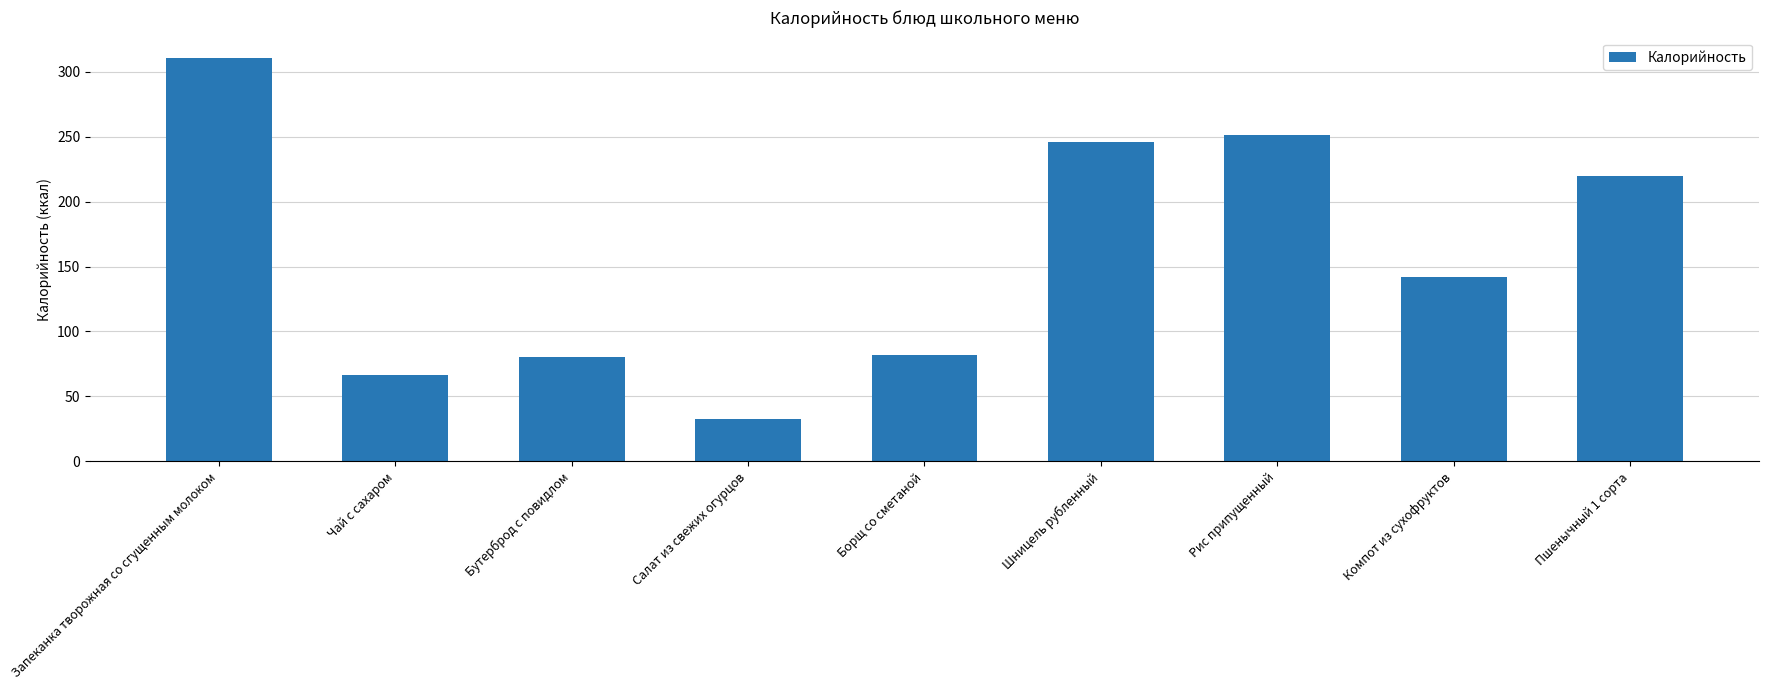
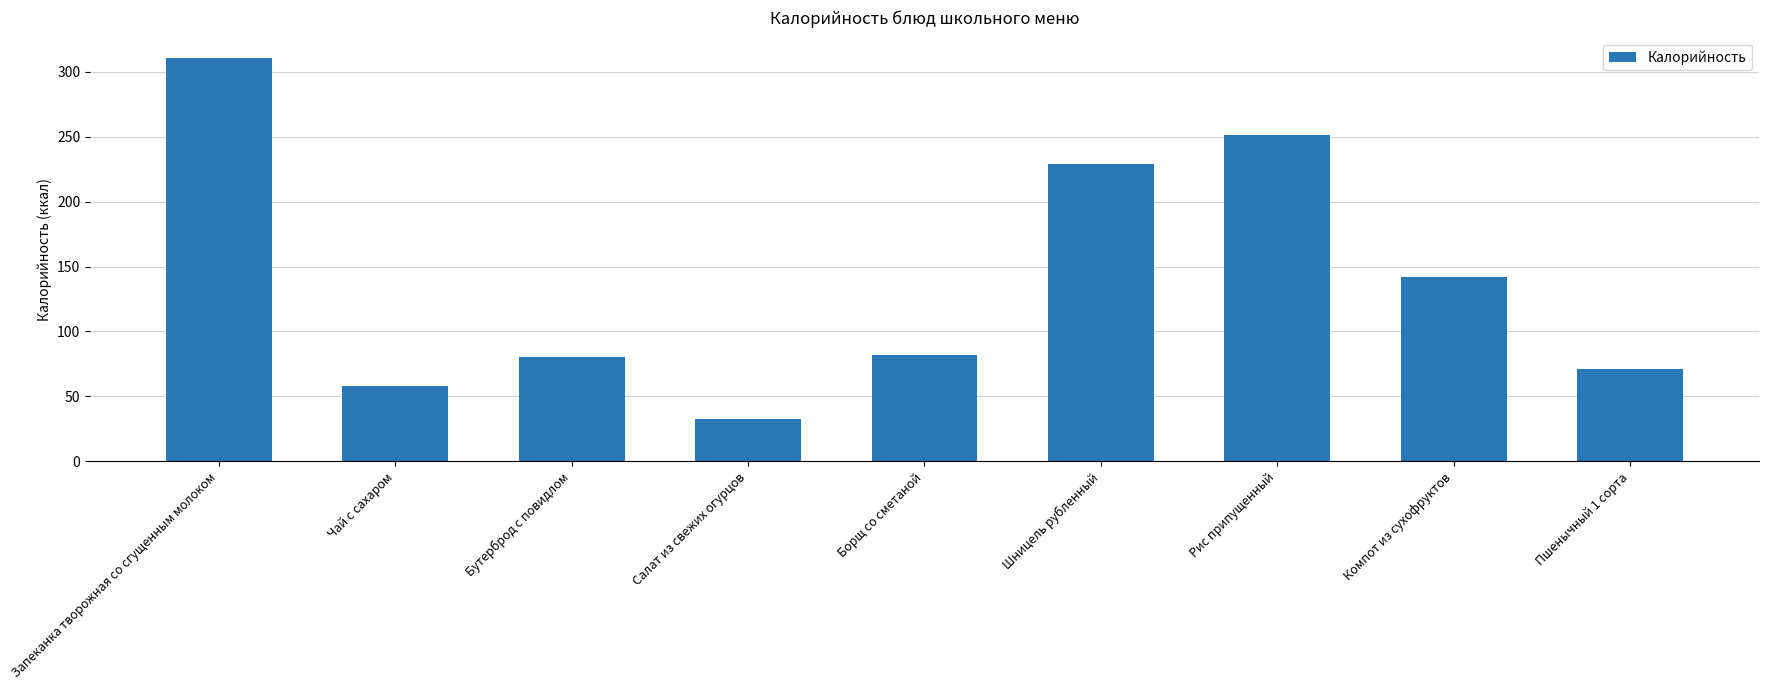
Чай с сахаром: 66 -> 58
Шницель рубленный: 246 -> 229
Пшенычный 1 сорта: 220 -> 71
